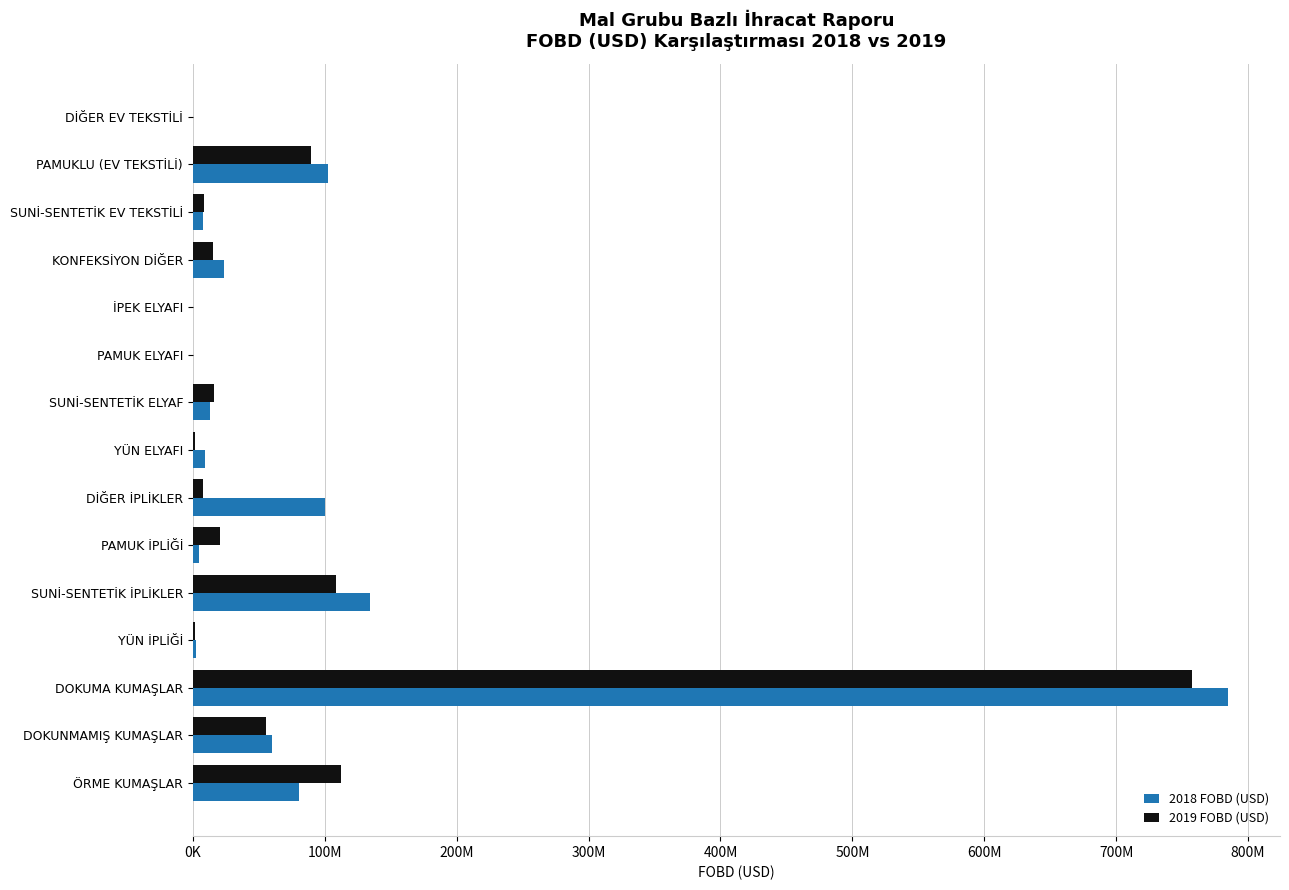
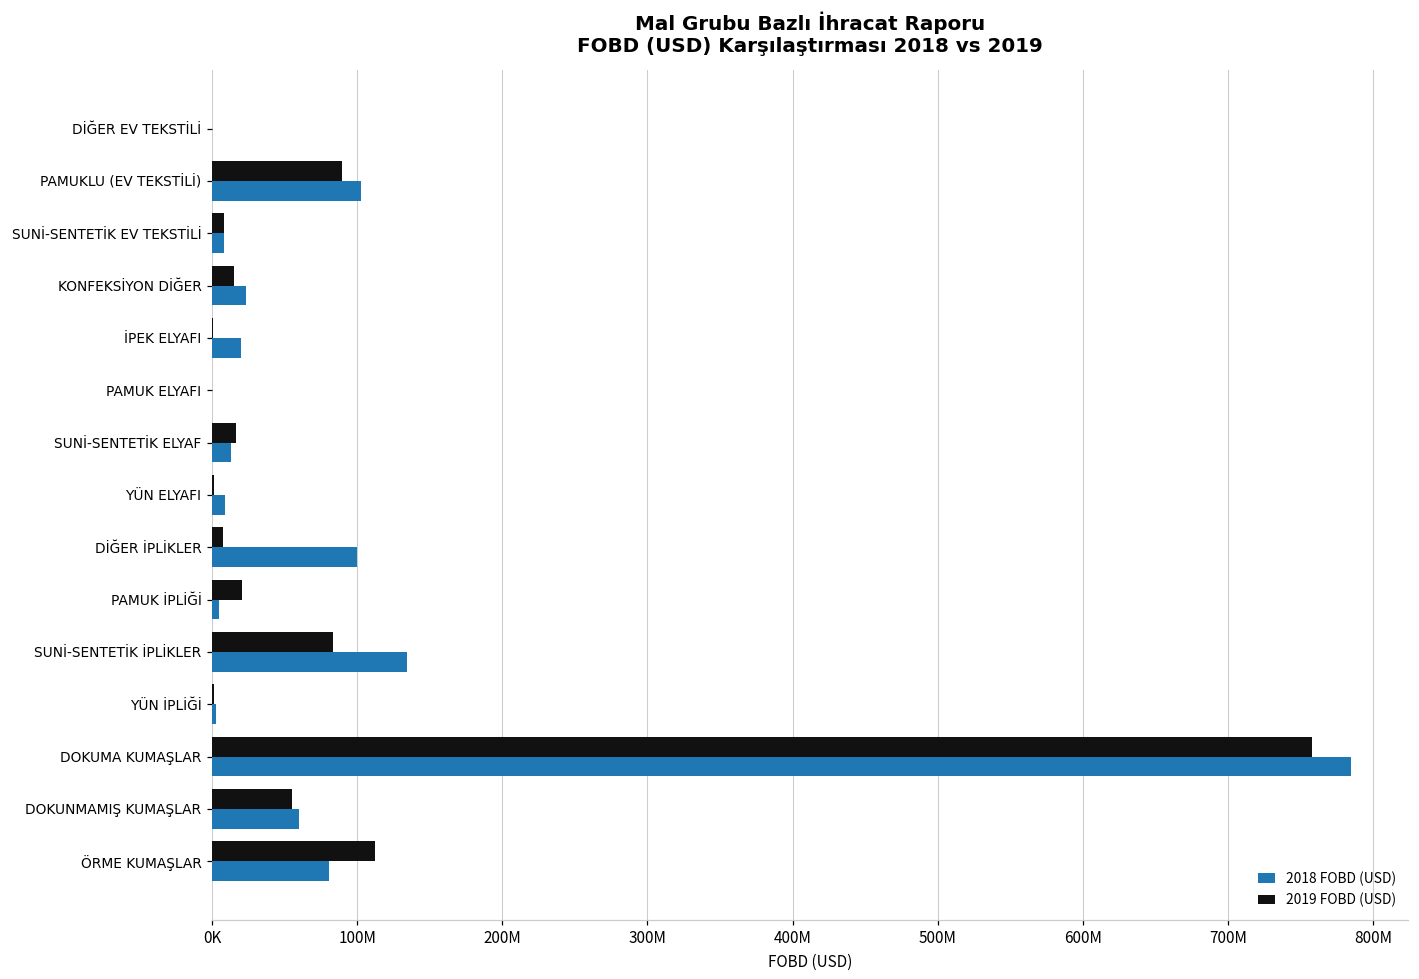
2018 FOBD (USD), İPEK ELYAFI: 0 -> 20000000
2019 FOBD (USD), SUNİ-SENTETİK İPLİKLER: 108000000 -> 83000000
